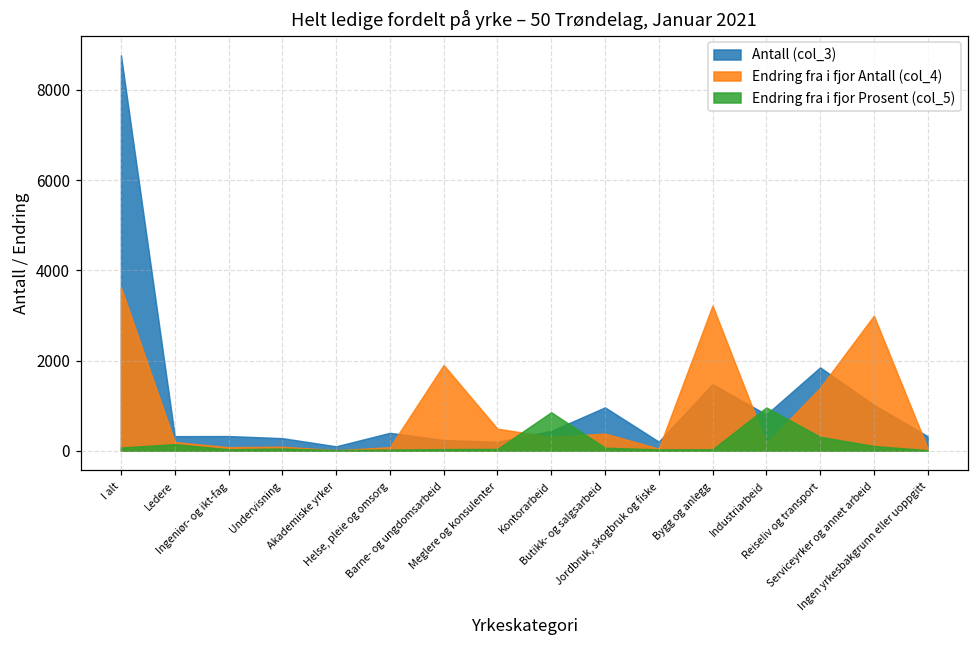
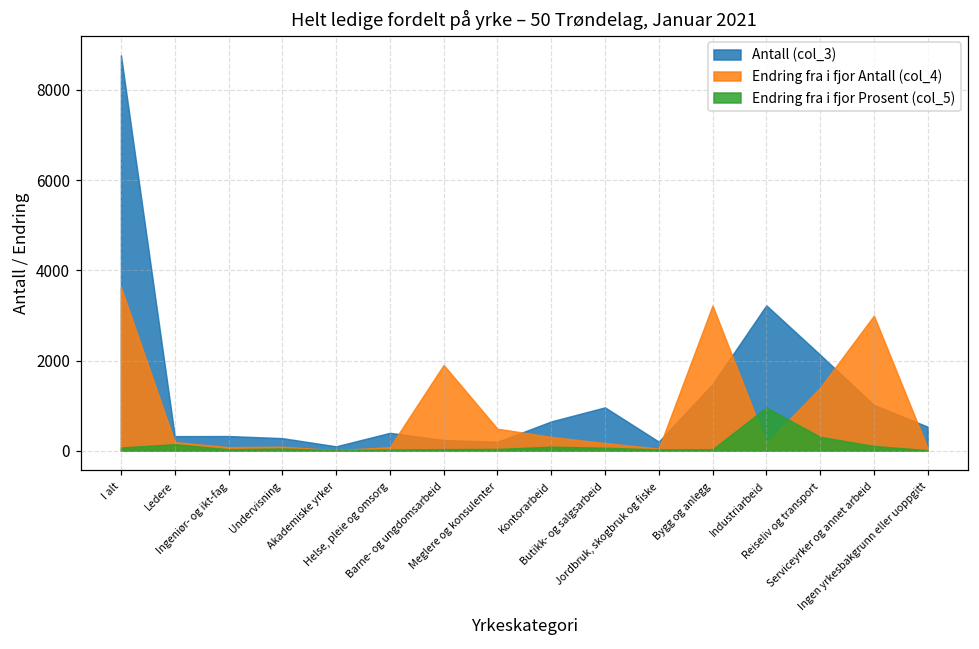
Antall (col_3), Kontorarbeid: 400 -> 600
Endring fra i fjor Prosent (col_5), Kontorarbeid: 900 -> 100
Endring fra i fjor Antall (col_4), Butikk- og salgsarbeid: 400 -> 200
Antall (col_3), Industriarbeid: 800 -> 3200
Antall (col_3), Reiseliv og transport: 1800 -> 2100
Antall (col_3), Ingen yrkesbakgrunn eller uoppgitt: 300 -> 500
